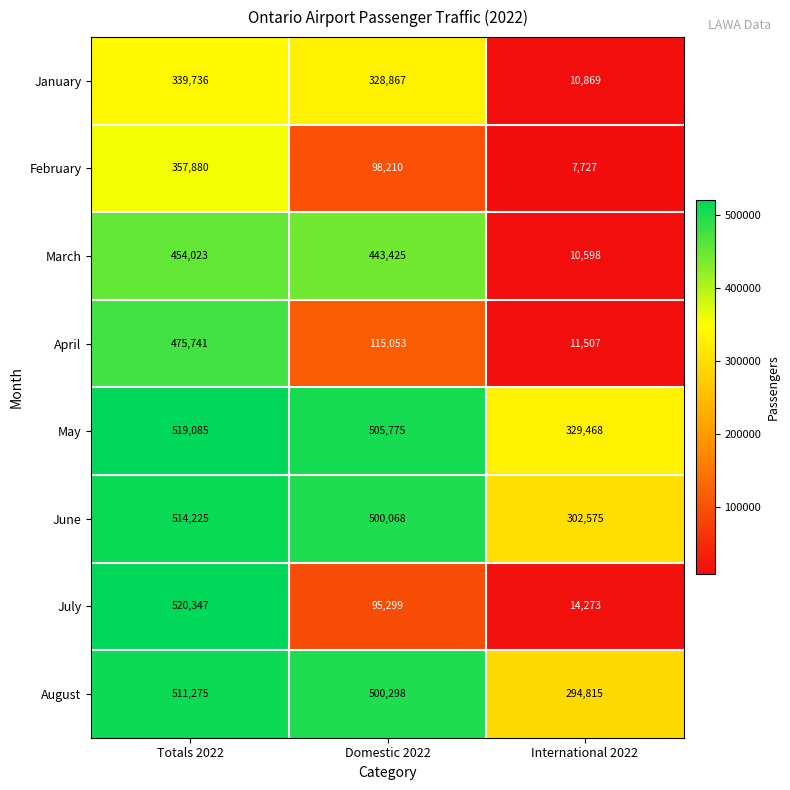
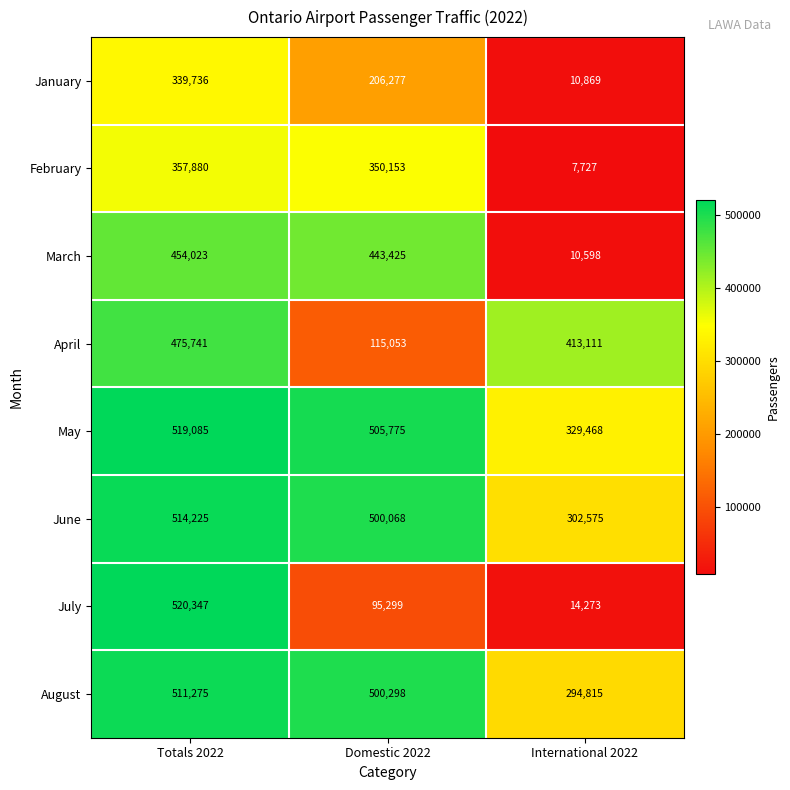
January, Domestic 2022: 328,867 -> 206,277
February, Domestic 2022: 98,210 -> 350,153
April, International 2022: 11,507 -> 413,111
